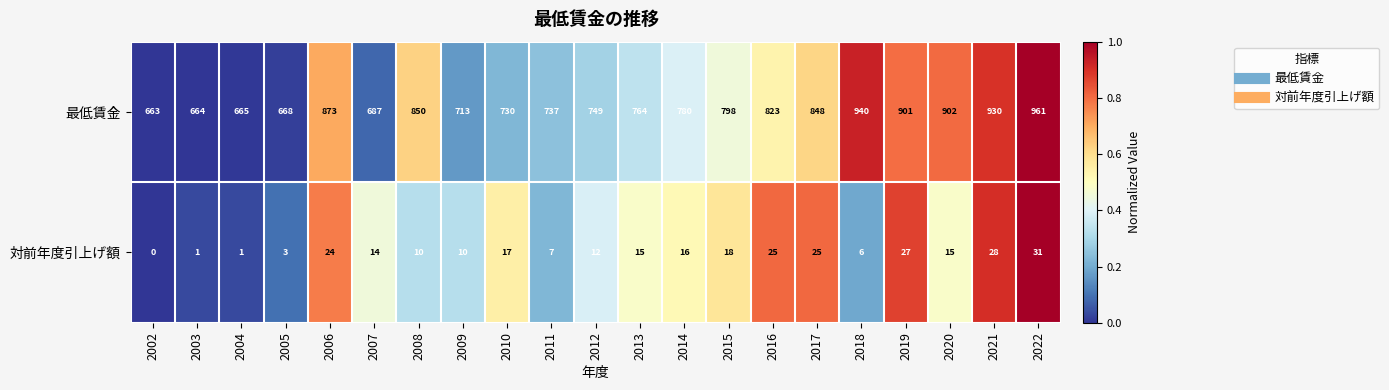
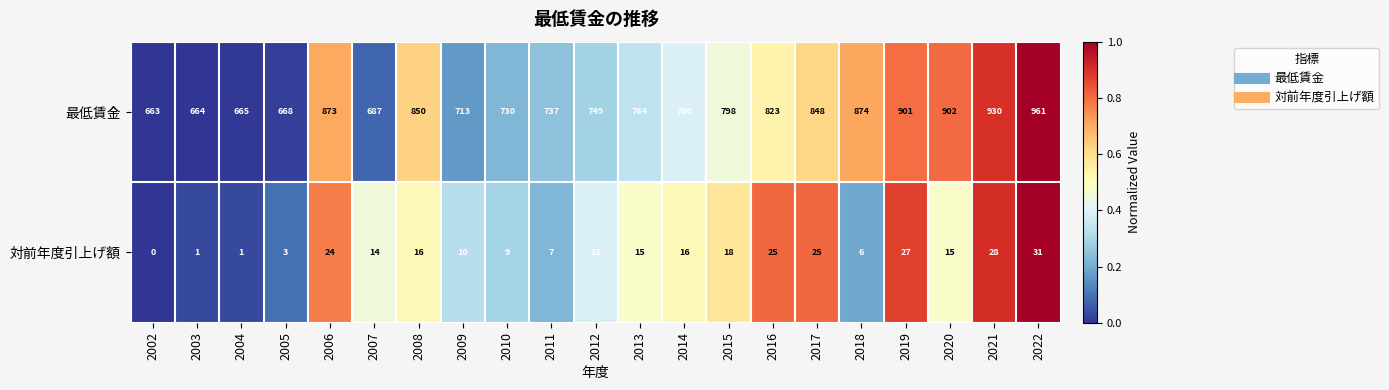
最低賃金, 2018: 940 -> 874
対前年度引上げ額, 2008: 10 -> 16
対前年度引上げ額, 2010: 17 -> 9
